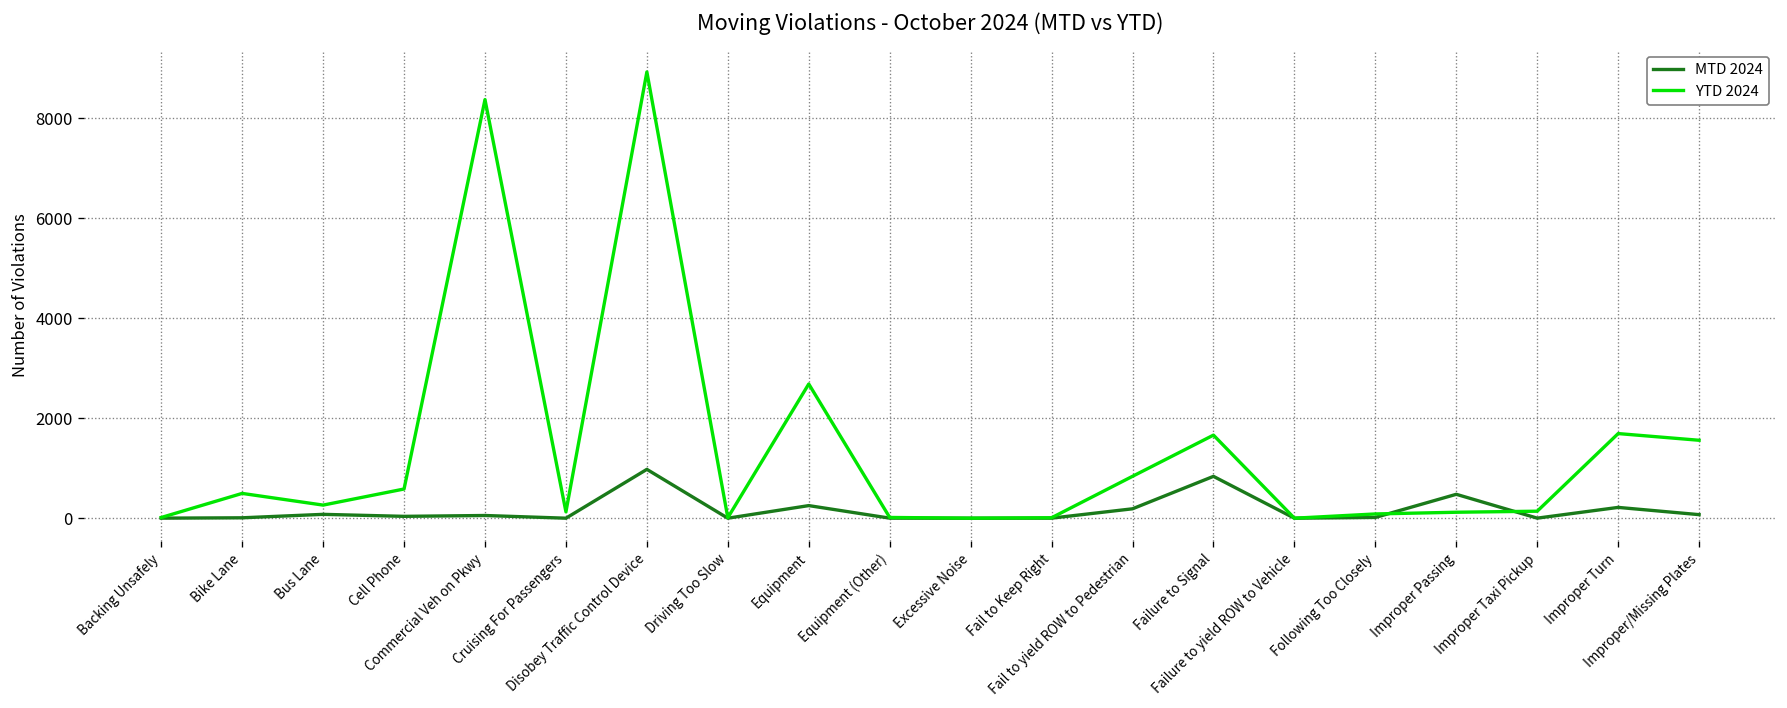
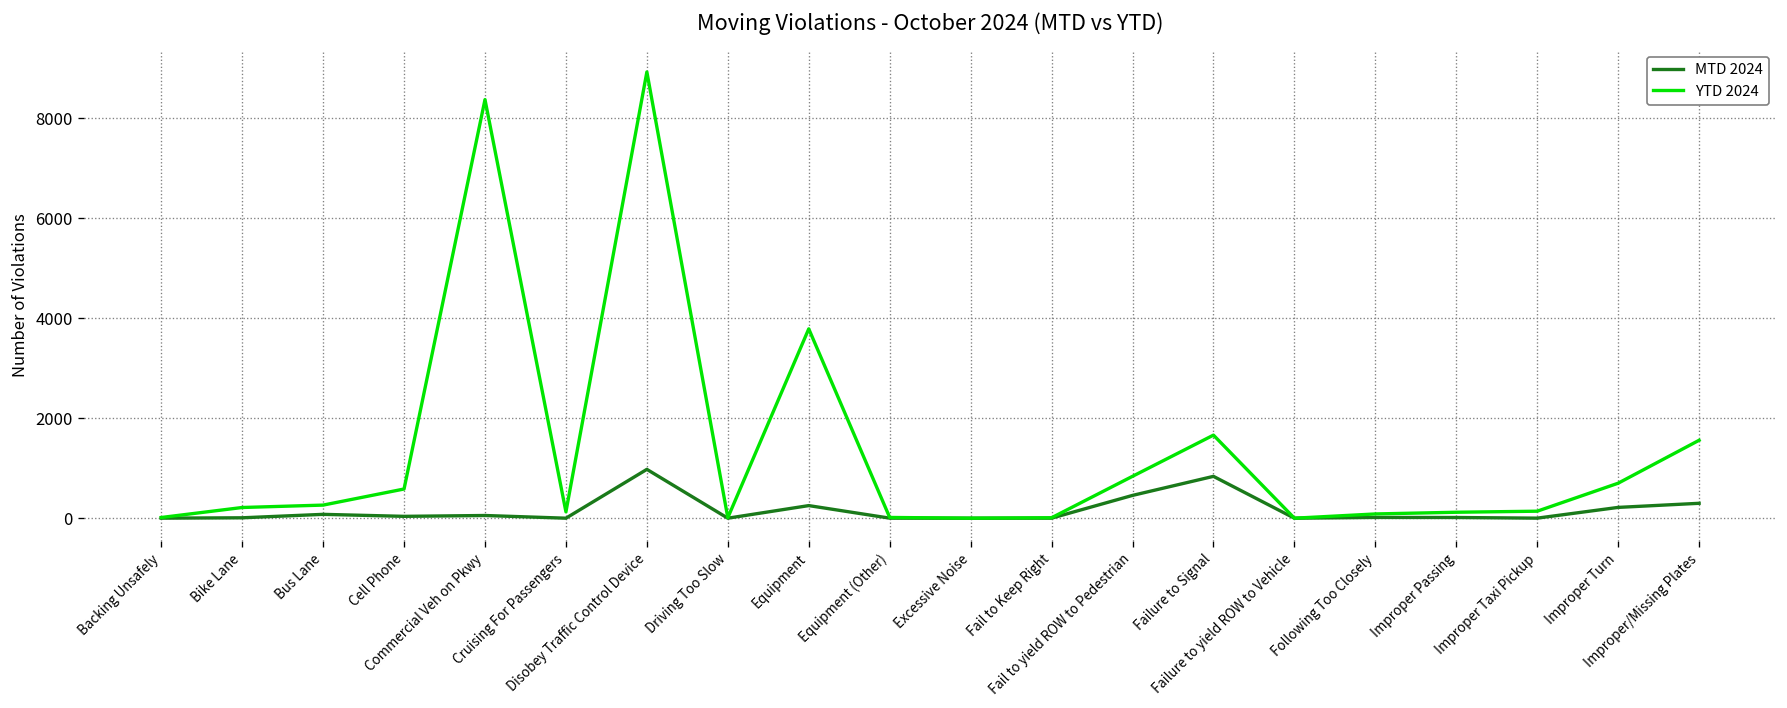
YTD 2024, Bike Lane: 500 -> 200
YTD 2024, Equipment: 2700 -> 3800
MTD 2024, Fail to yield ROW to Pedestrian: 200 -> 500
MTD 2024, Improper Passing: 500 -> 0
YTD 2024, Improper Turn: 1700 -> 700
MTD 2024, Improper/Missing Plates: 100 -> 300
